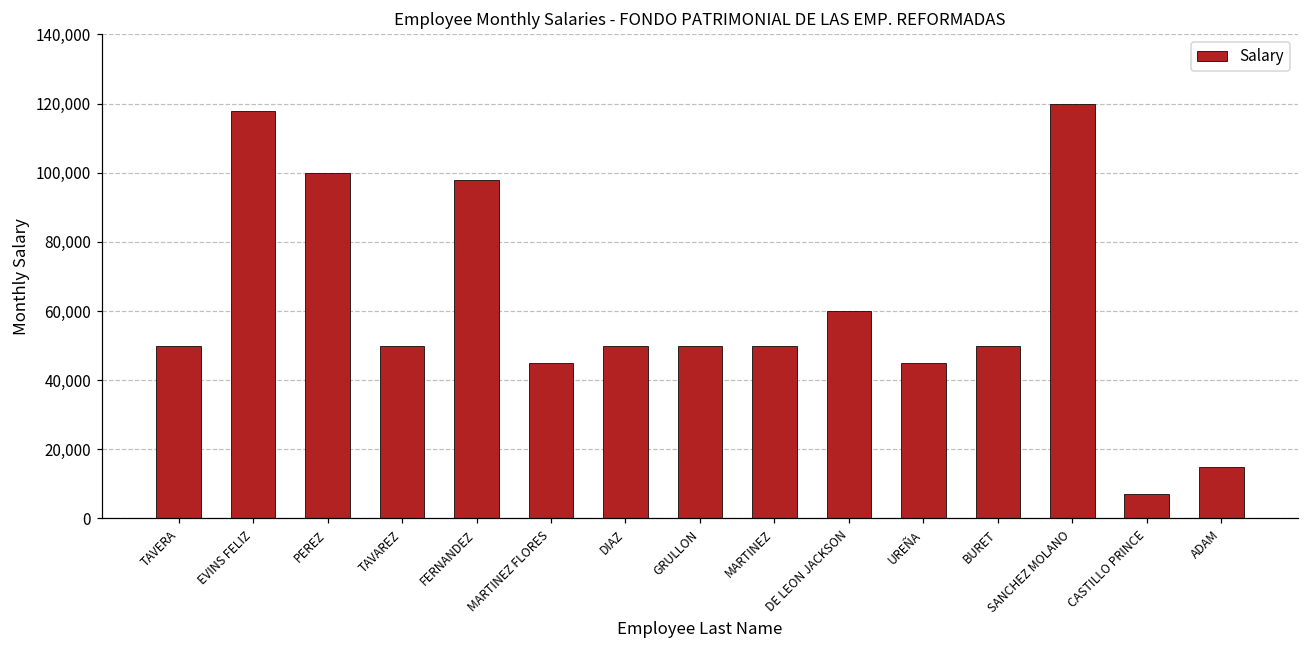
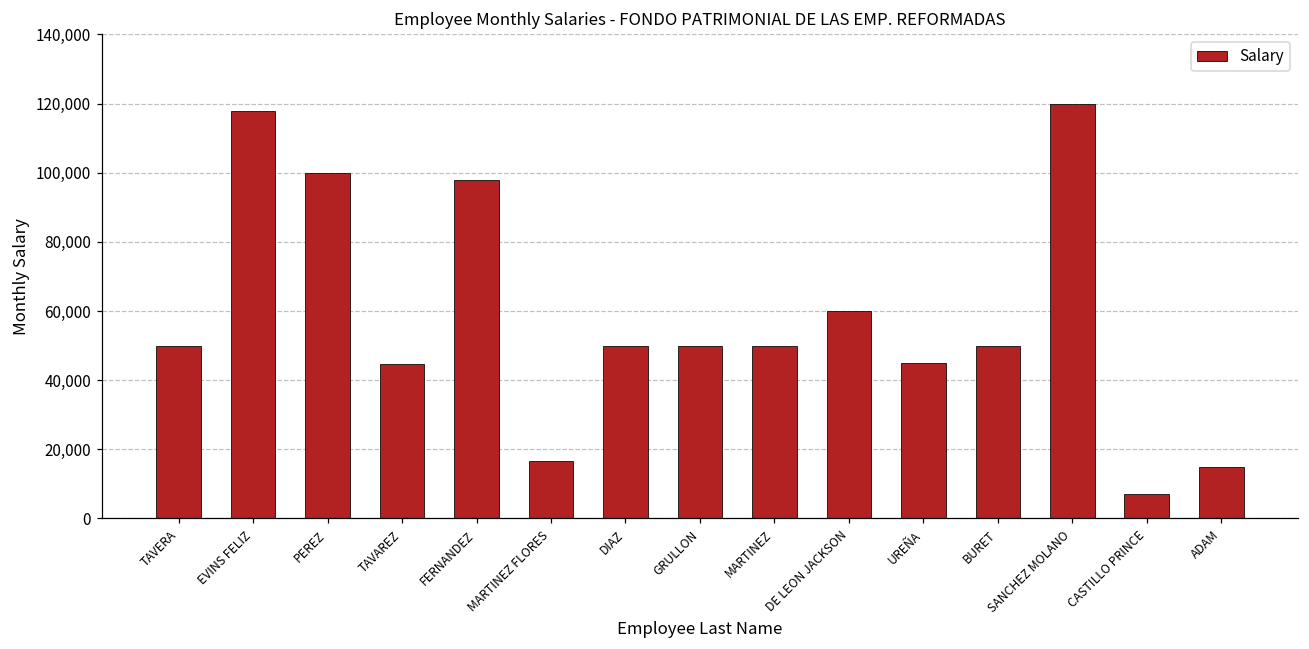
TAVAREZ: 50,000 -> 45,000
MARTINEZ FLORES: 45,000 -> 17,000
